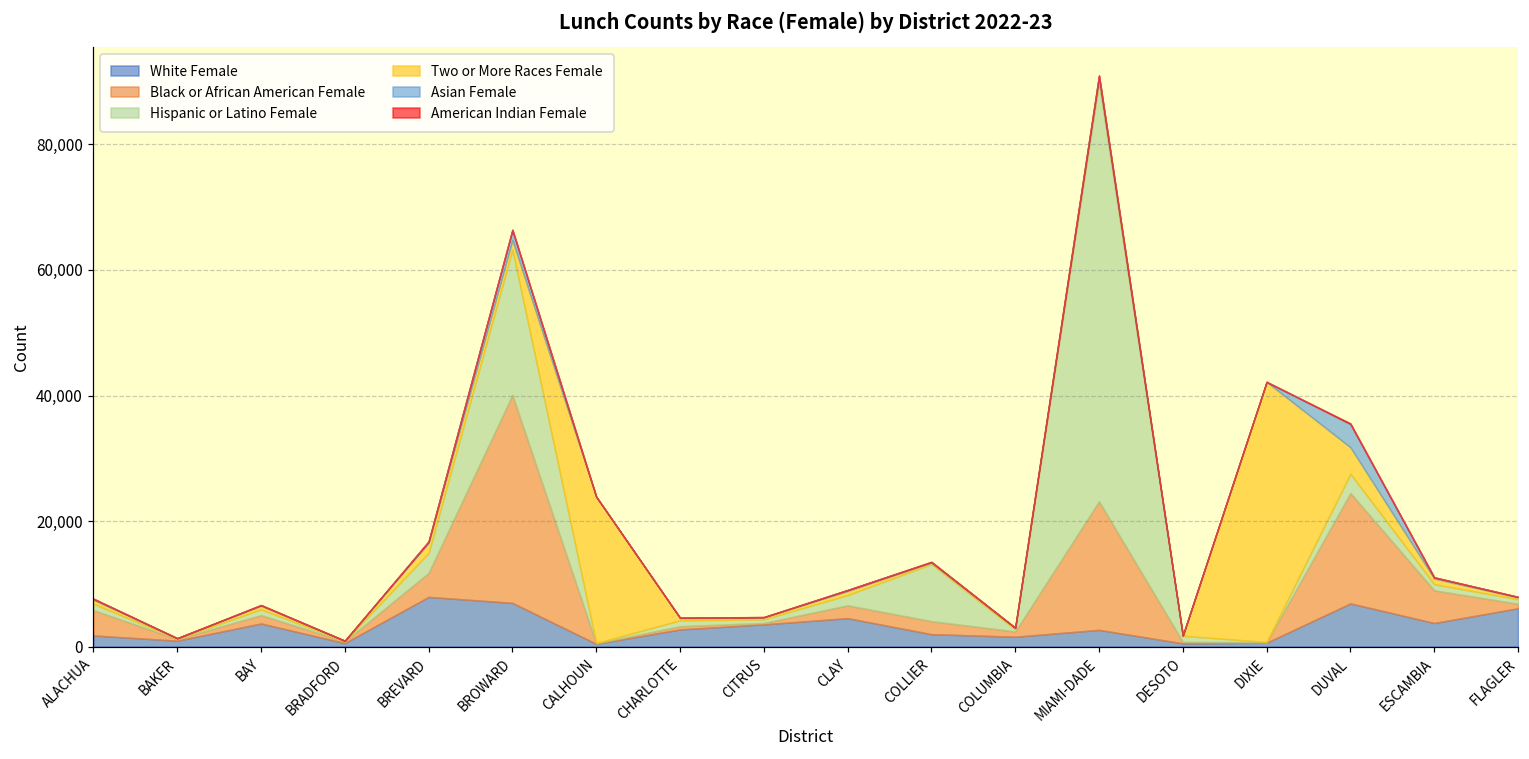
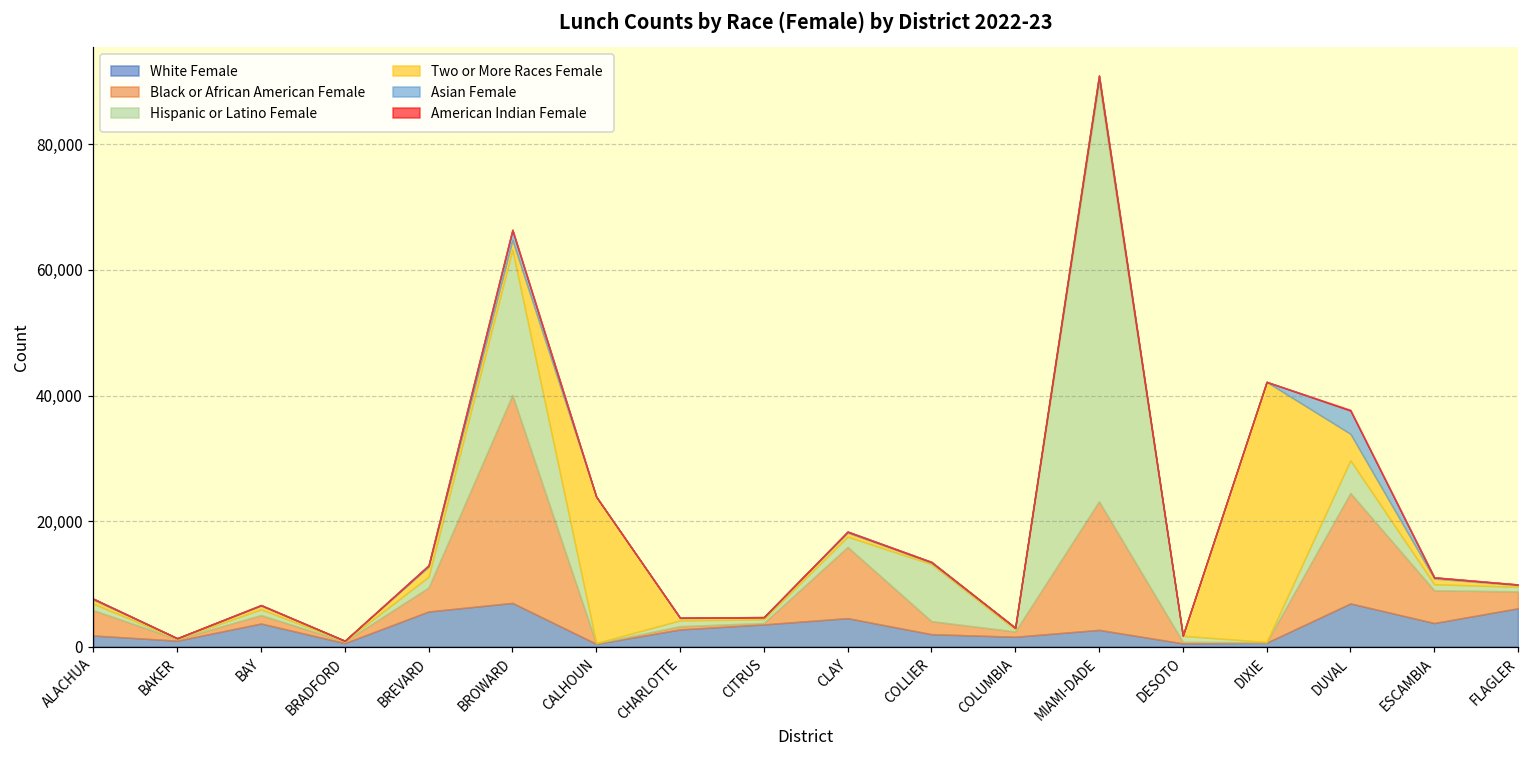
White Female, BREVARD: 8,000 -> 6,000
Hispanic or Latino Female, BREVARD: 3,000 -> 2,000
Black or African American Female, CLAY: 2,000 -> 11,000
Hispanic or Latino Female, DUVAL: 3,000 -> 5,000
Black or African American Female, FLAGLER: 1,000 -> 3,000
